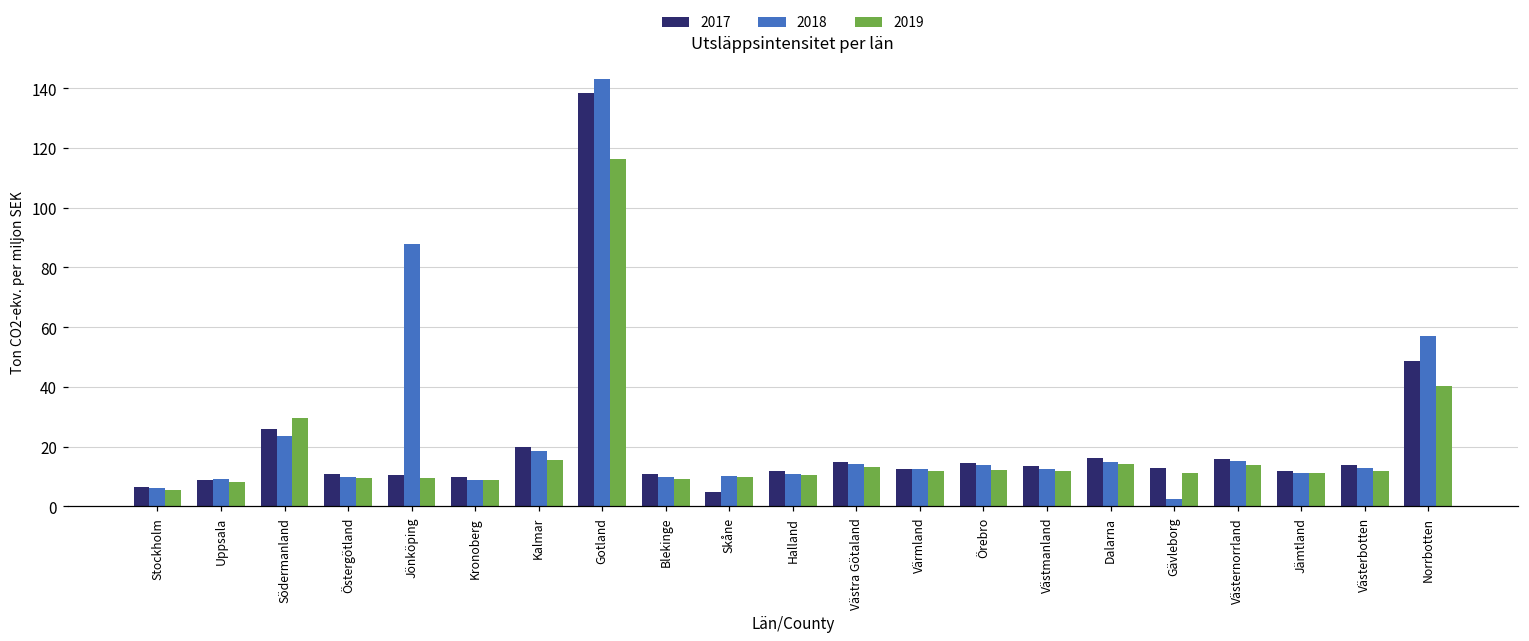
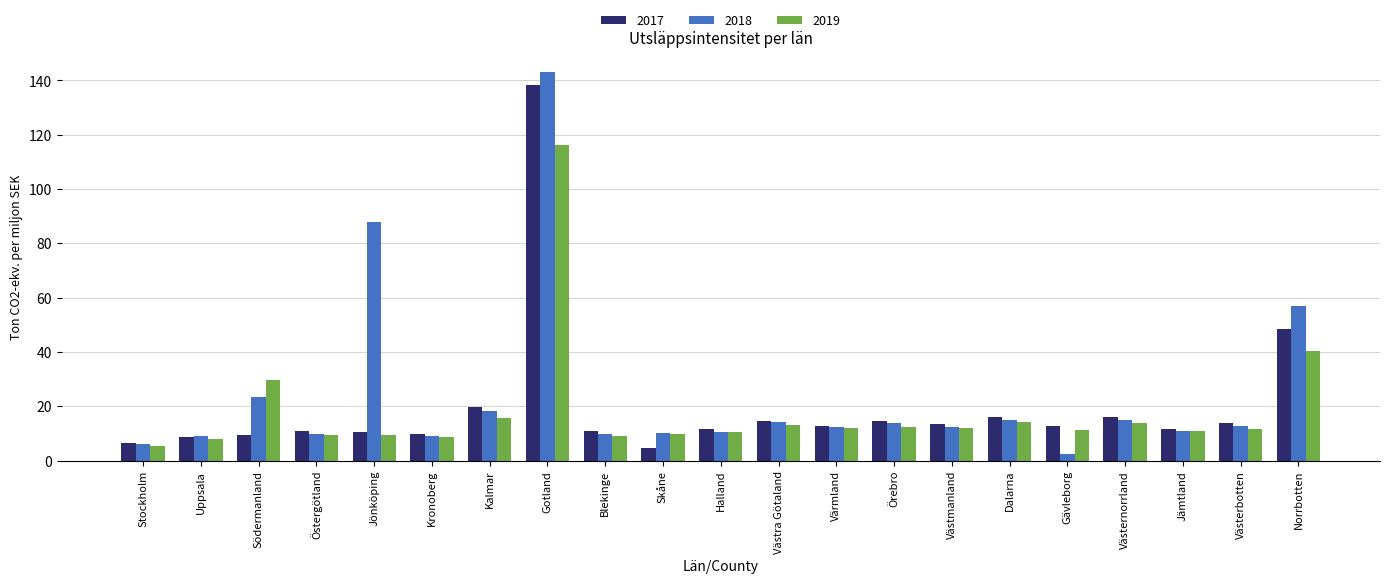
2017, Södermanland: 26 -> 9
